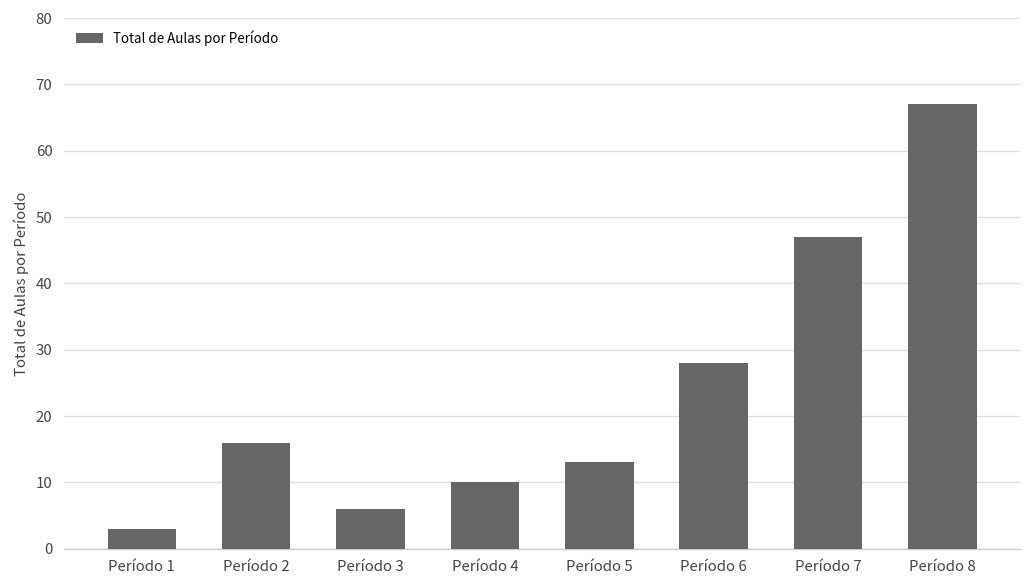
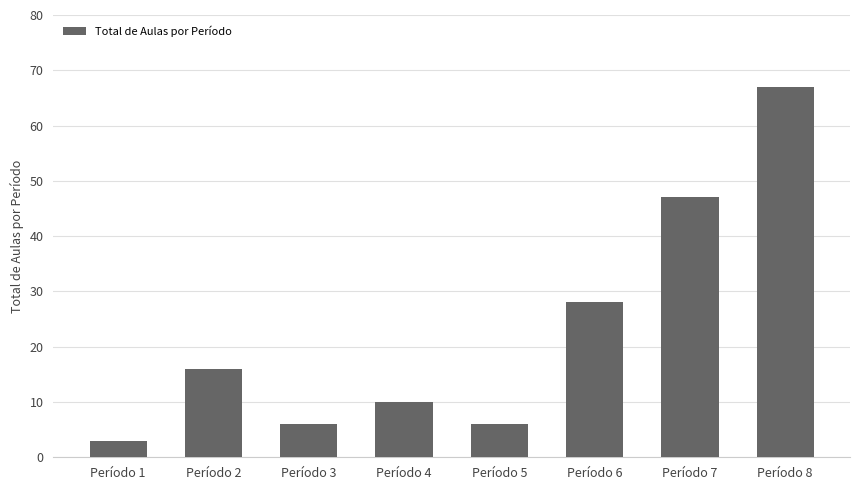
Período 5: 13 -> 6
